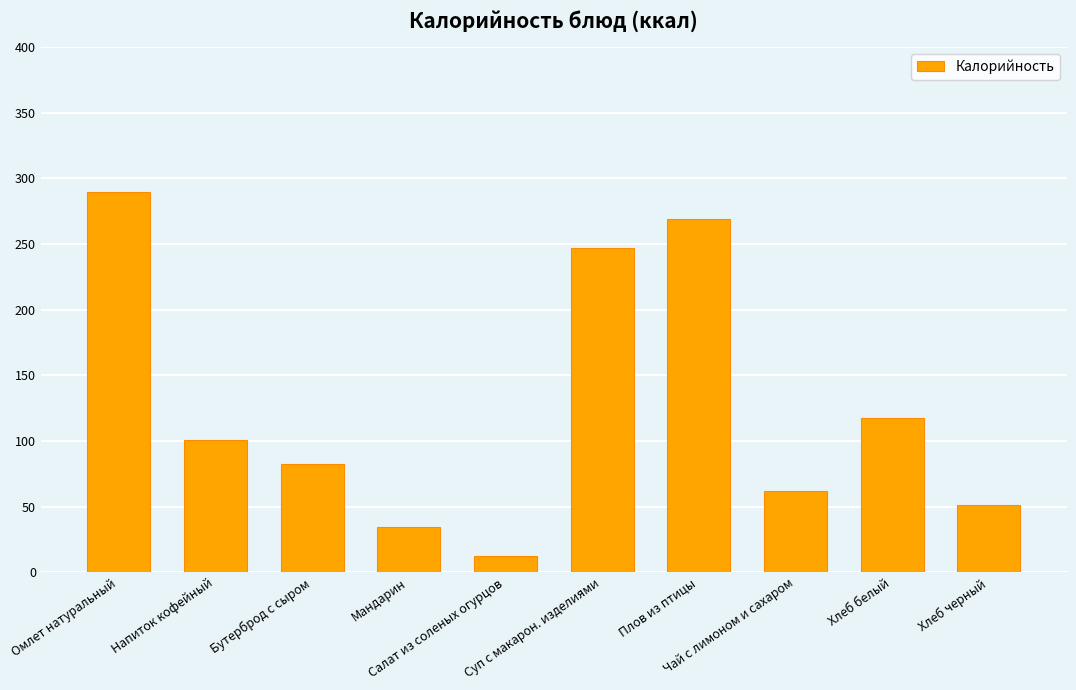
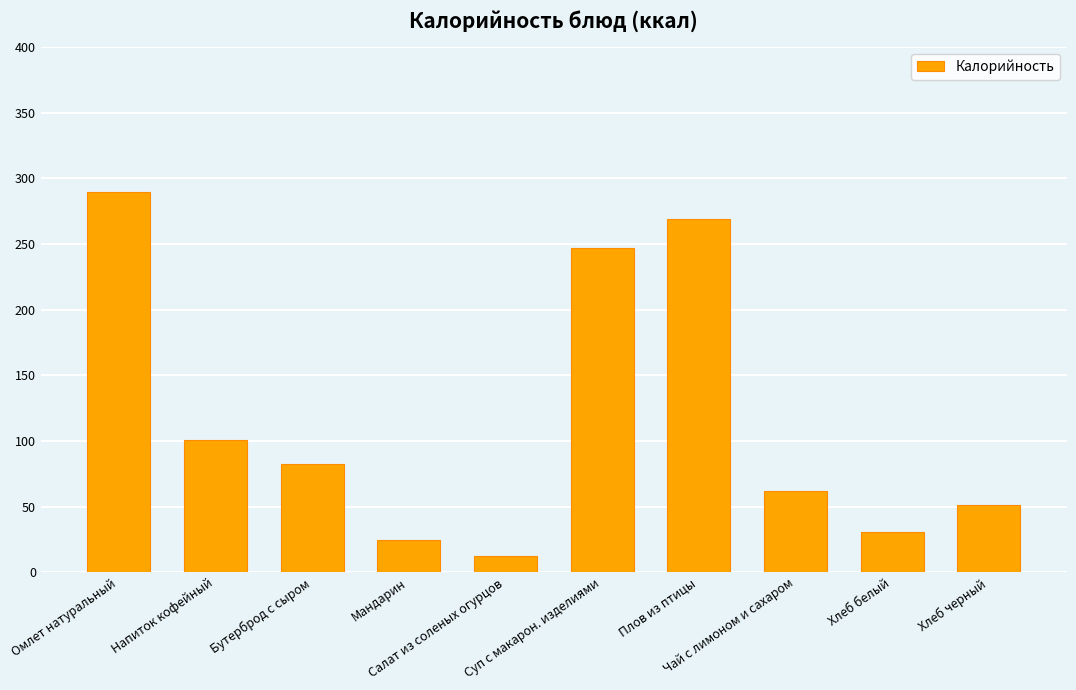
Мандарин: 35 -> 25
Хлеб белый: 117 -> 31
